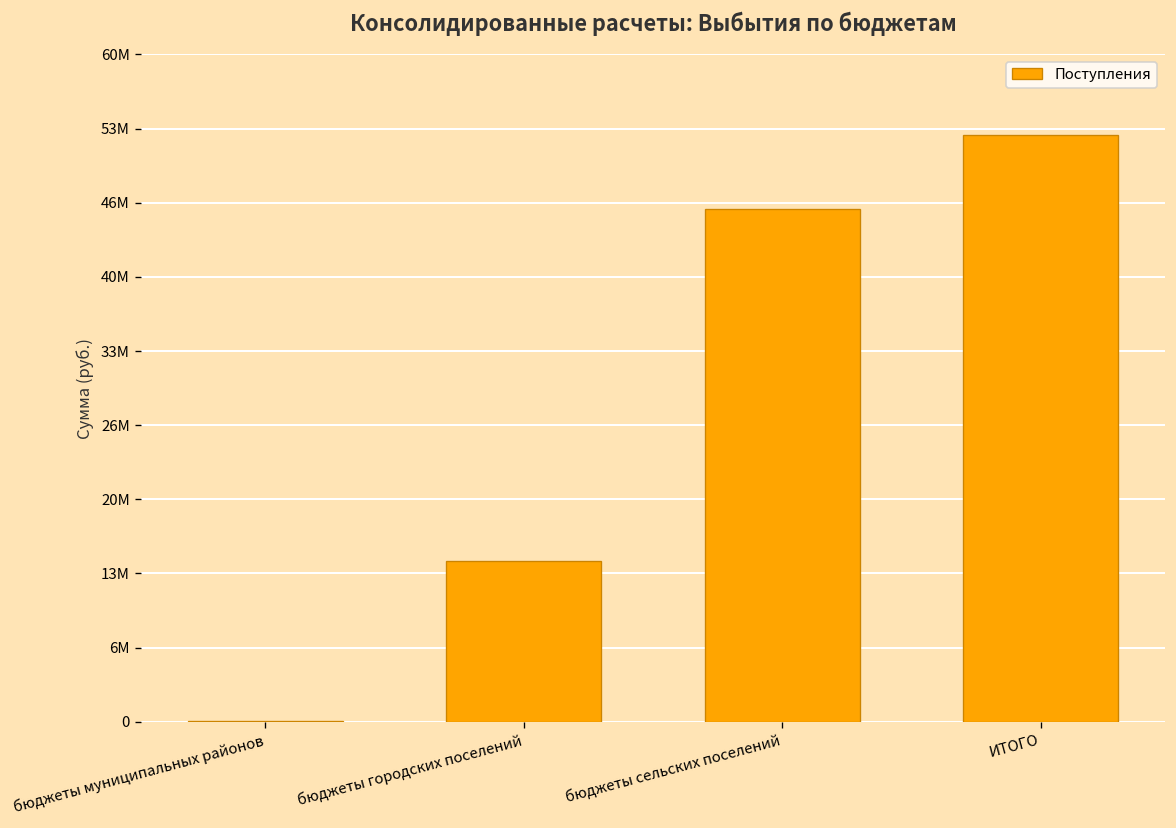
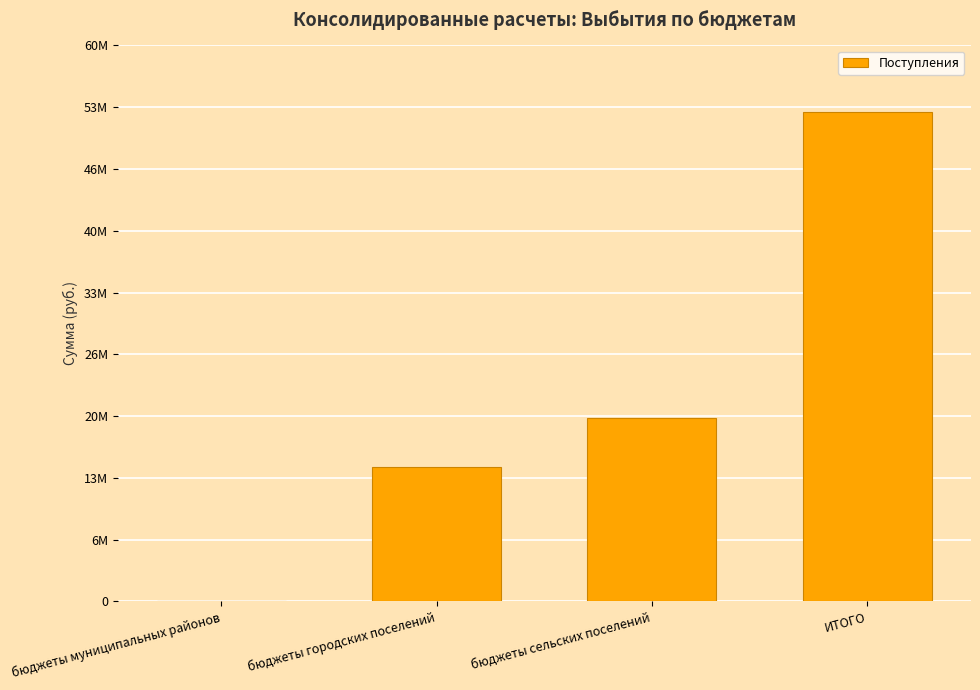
бюджеты сельских поселений: 46000000 -> 20000000
